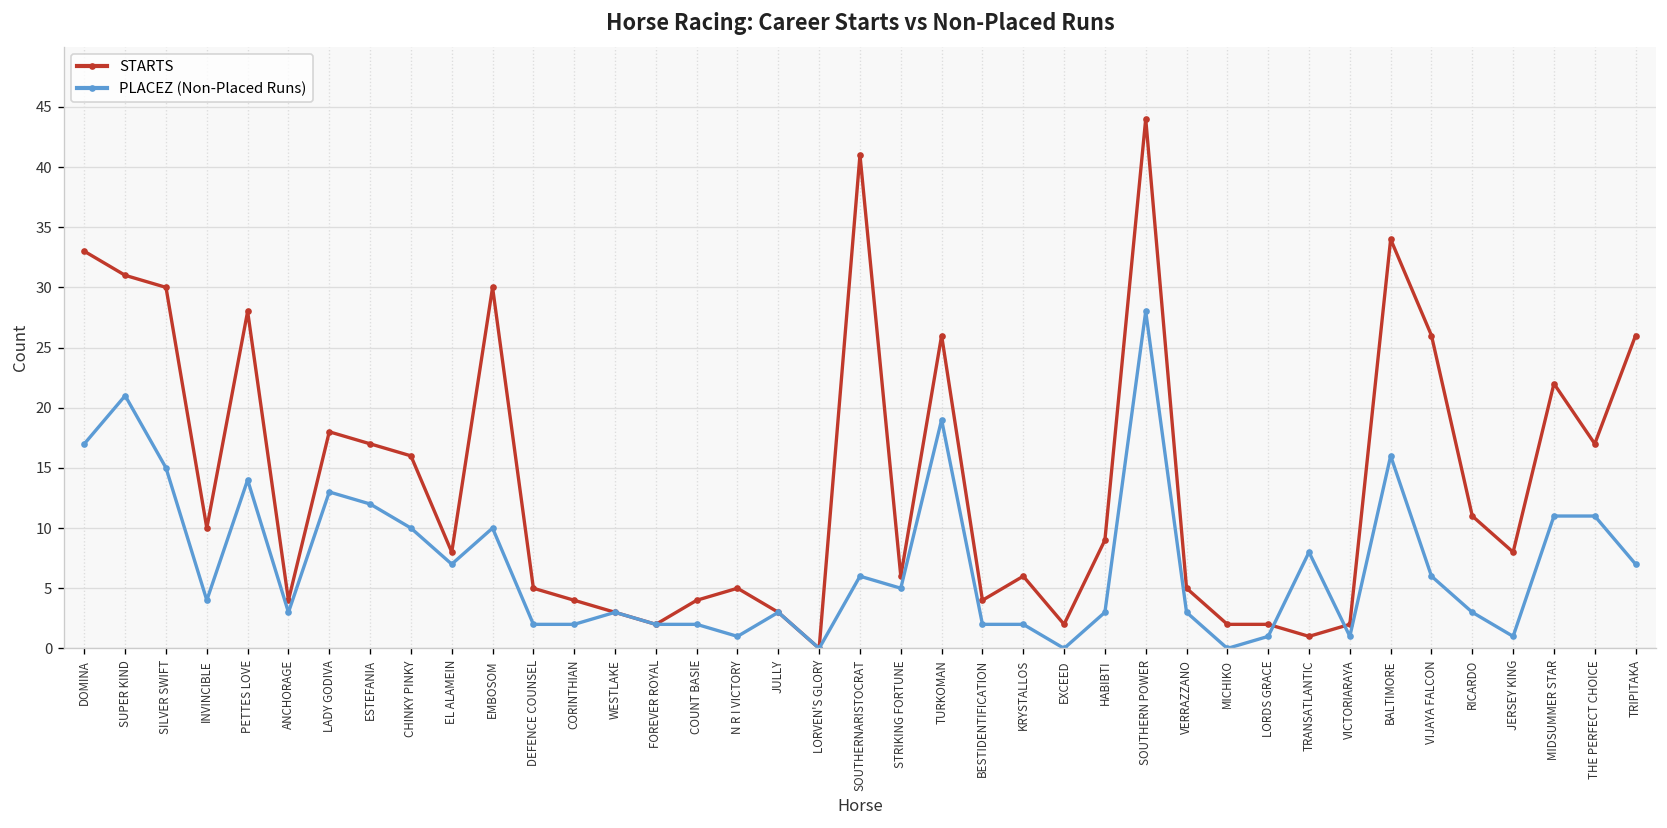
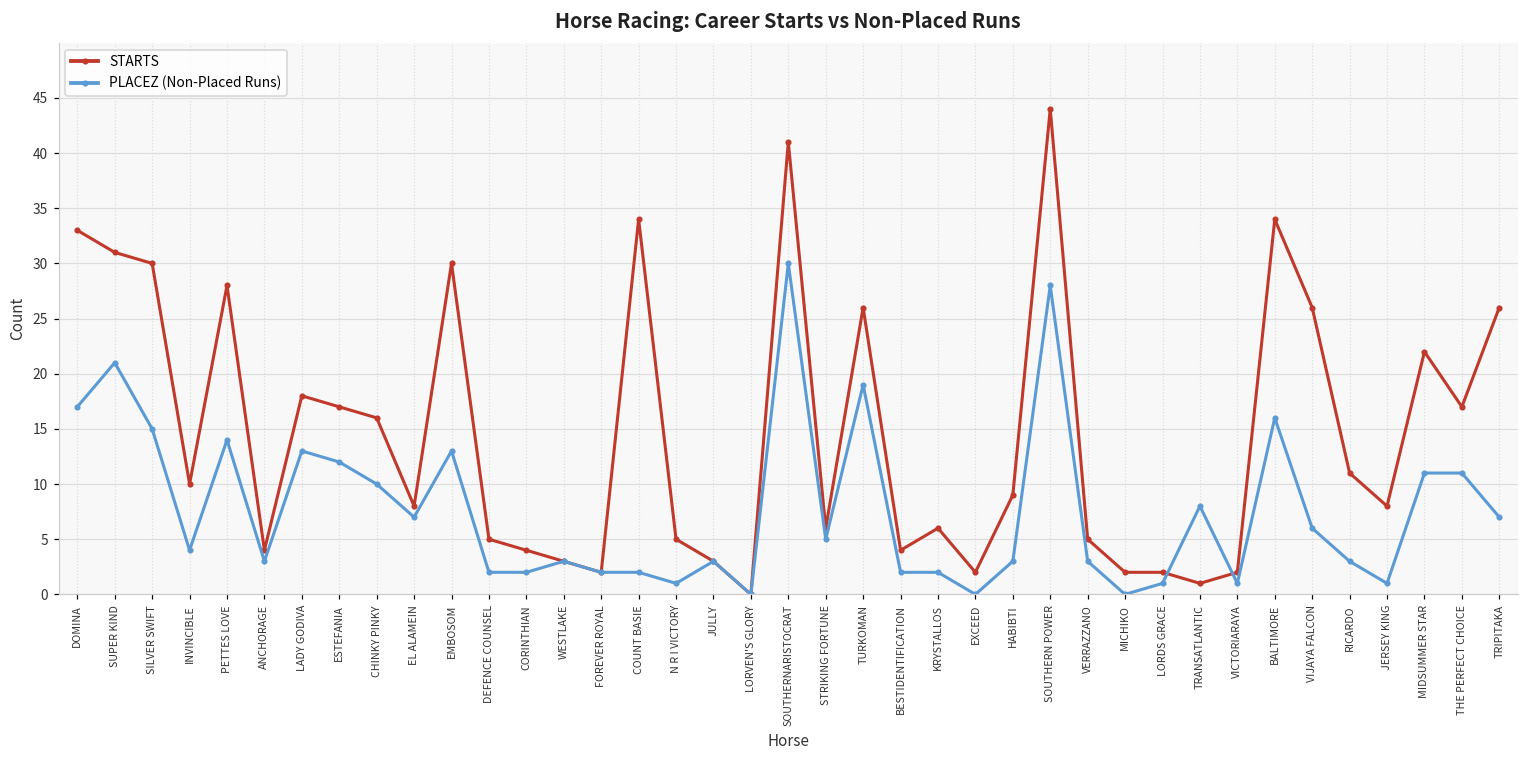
PLACEZ (Non-Placed Runs), EMBOSOM: 10 -> 13
STARTS, COUNT BASIE: 4 -> 34
PLACEZ (Non-Placed Runs), SOUTHERNARISTOCRAT: 6 -> 30
